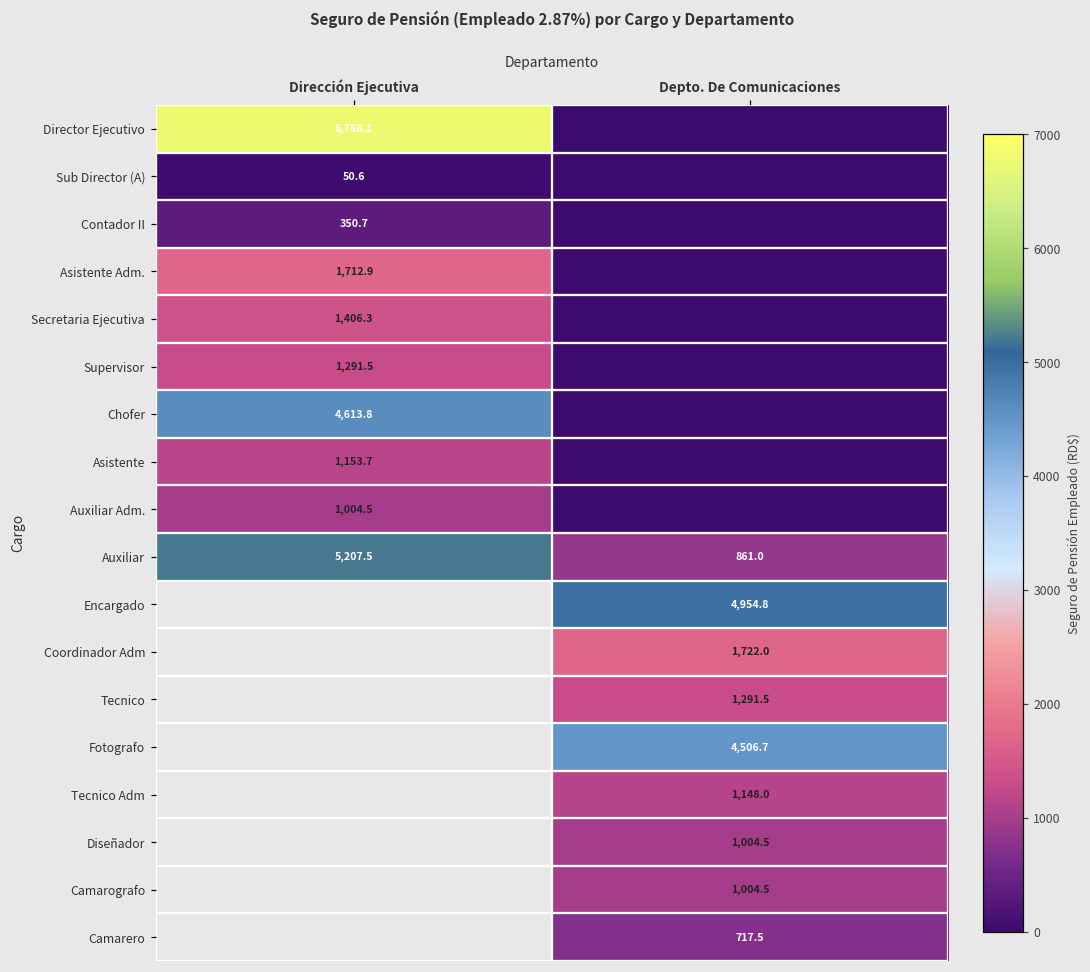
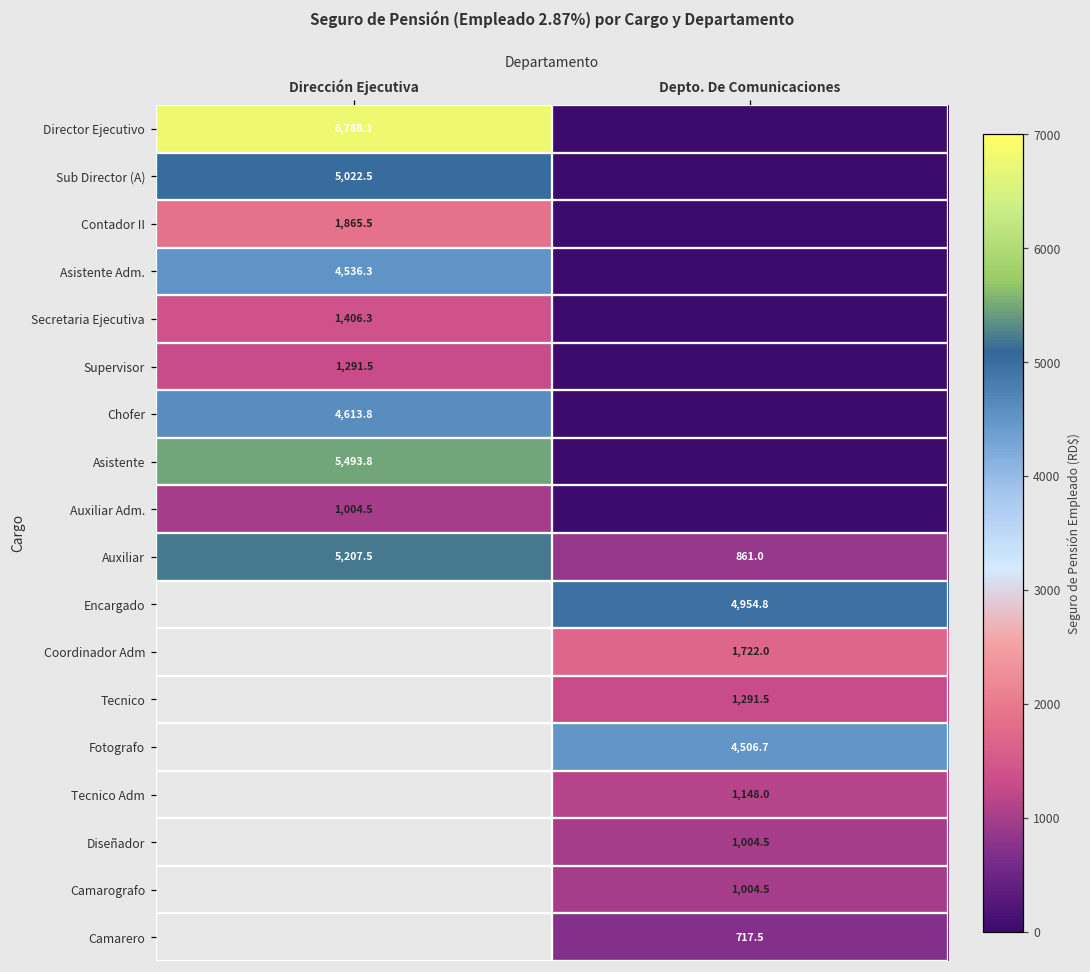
Sub Director (A), Dirección Ejecutiva: 50.6 -> 5,022.5
Contador II, Dirección Ejecutiva: 350.7 -> 1,865.5
Asistente Adm., Dirección Ejecutiva: 1,712.9 -> 4,536.3
Asistente, Dirección Ejecutiva: 1,153.7 -> 5,493.8
